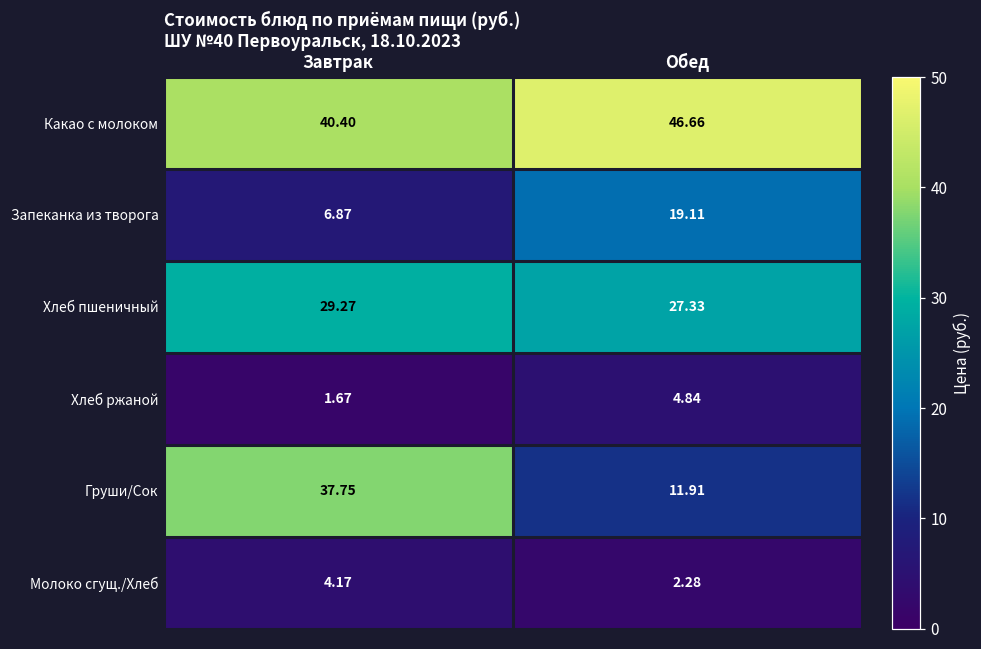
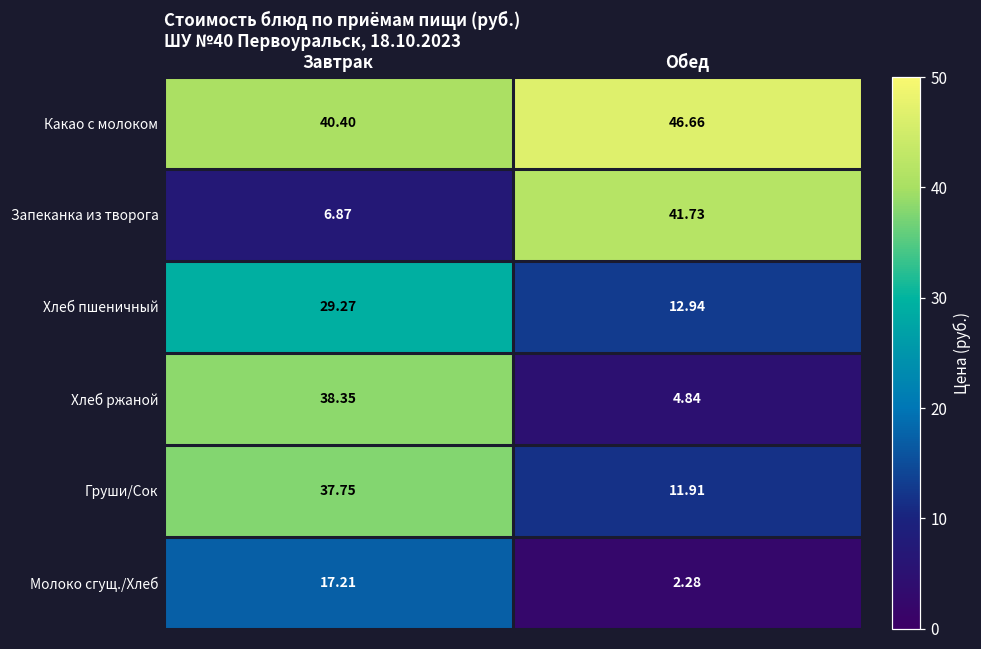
Запеканка из творога, Обед: 19.11 -> 41.73
Хлеб пшеничный, Обед: 27.33 -> 12.94
Хлеб ржаной, Завтрак: 1.67 -> 38.35
Молоко сгущ./Хлеб, Завтрак: 4.17 -> 17.21
